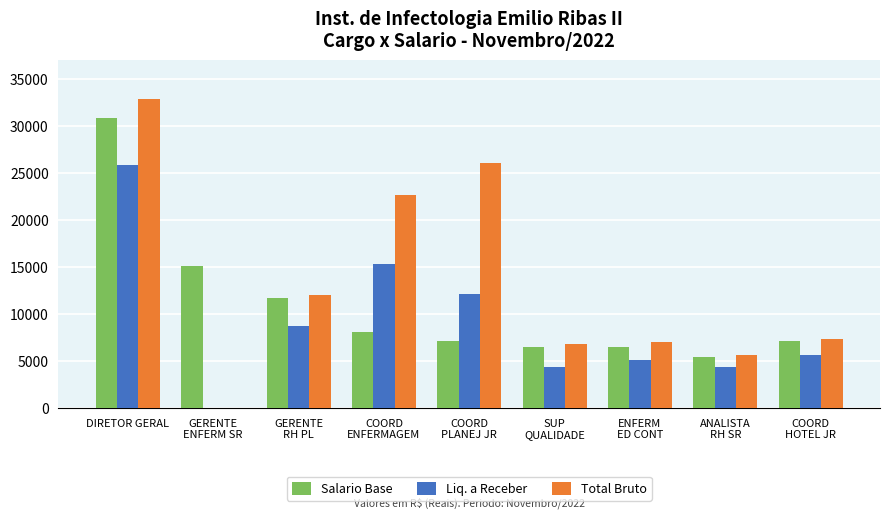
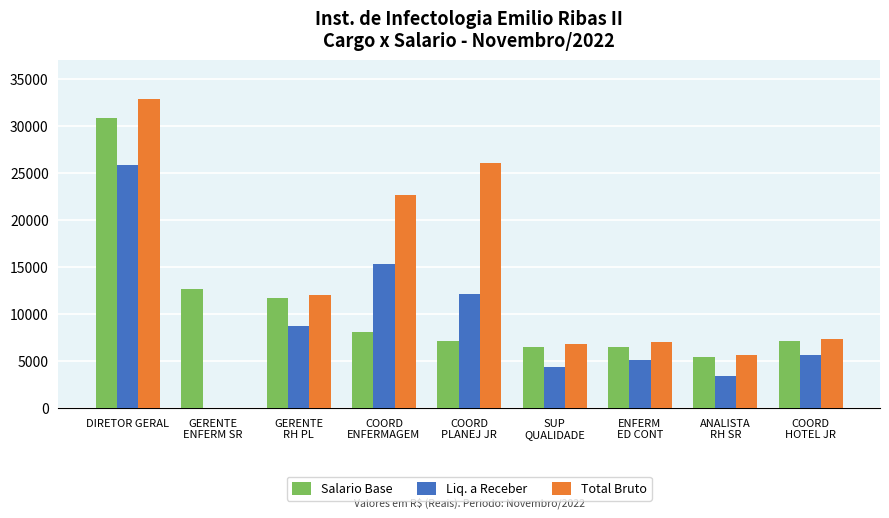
Salario Base, GERENTE ENFERM SR: 15000 -> 13000
Liq. a Receber, ANALISTA RH SR: 4000 -> 3000
